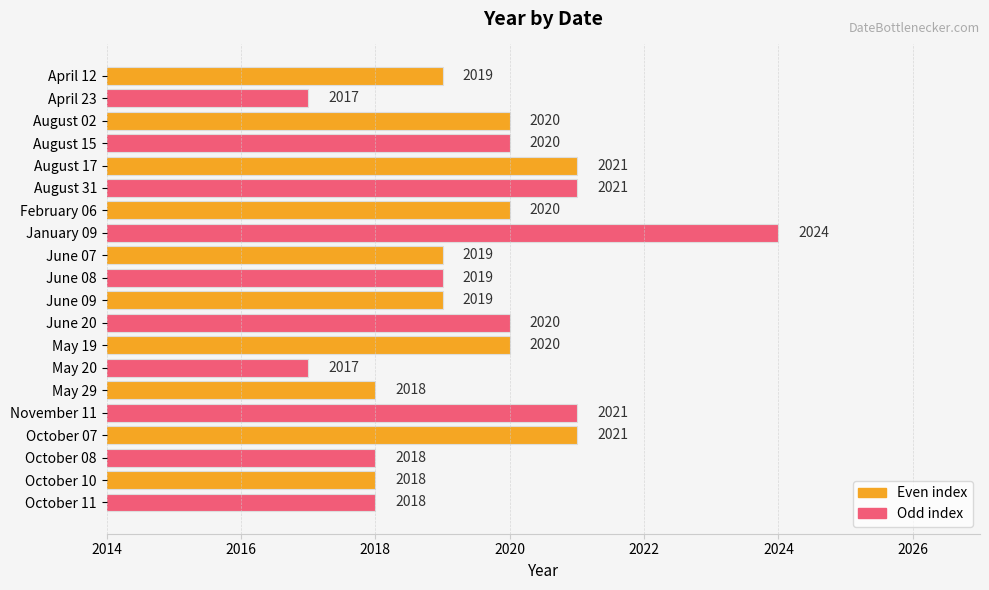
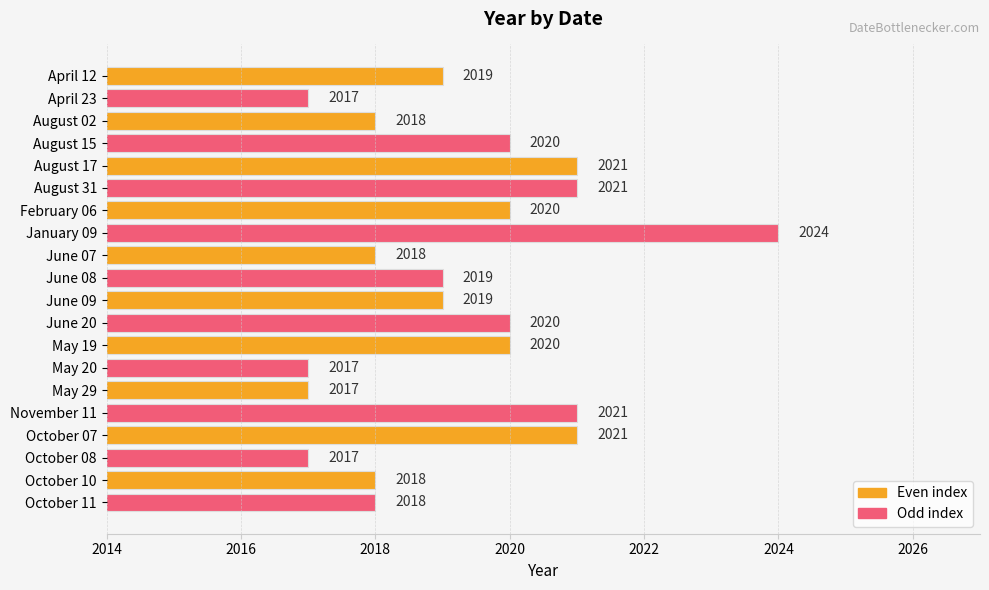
August 02: 2020 -> 2018
June 07: 2019 -> 2018
May 29: 2018 -> 2017
October 08: 2018 -> 2017
